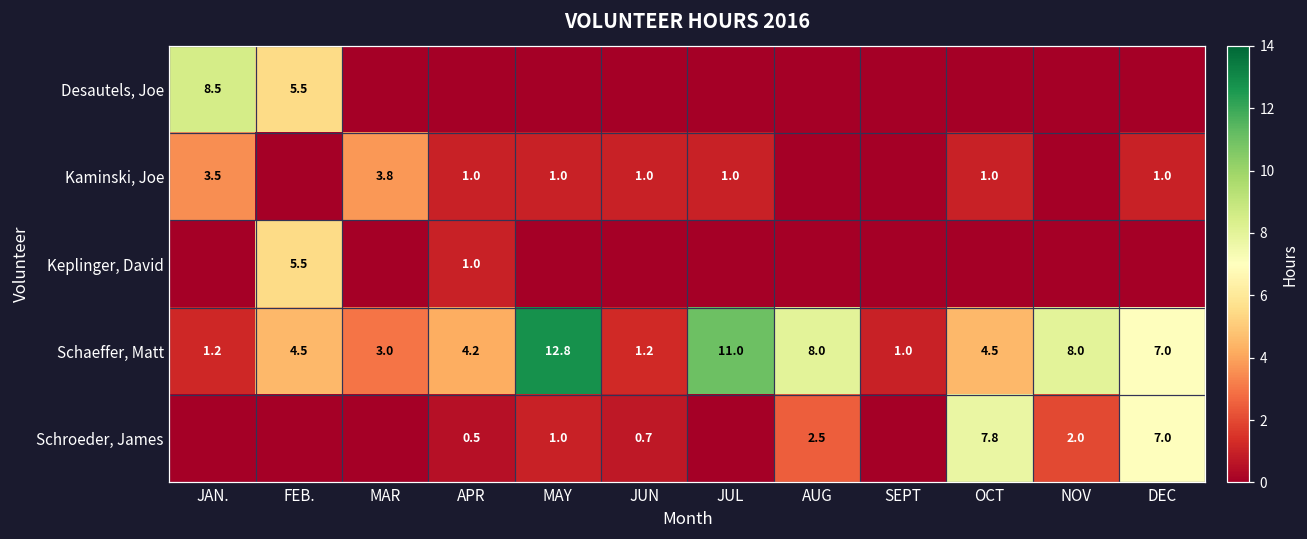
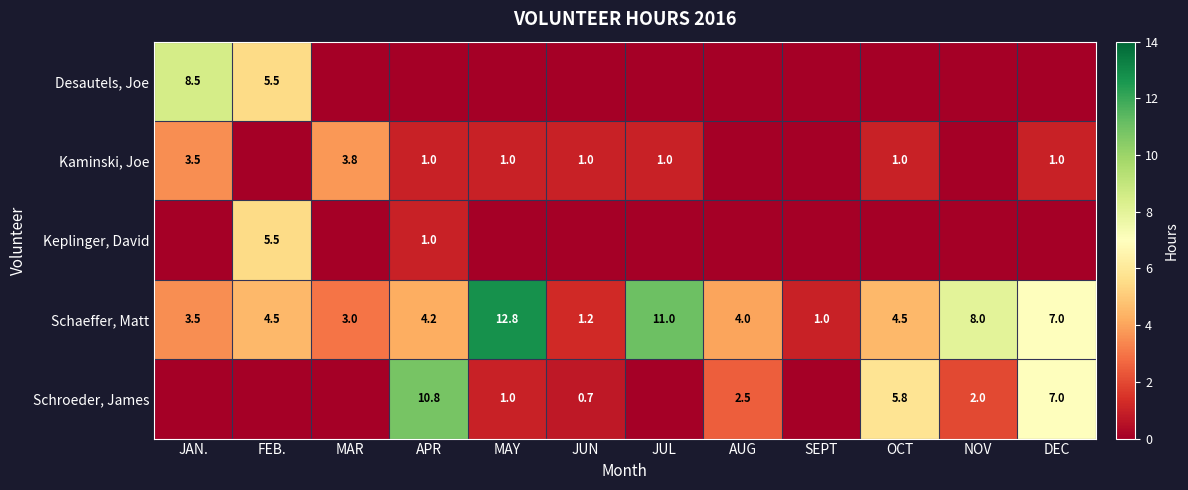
Schaeffer, Matt, JAN.: 1.2 -> 3.5
Schaeffer, Matt, AUG: 8.0 -> 4.0
Schroeder, James, APR: 0.5 -> 10.8
Schroeder, James, OCT: 7.8 -> 5.8
